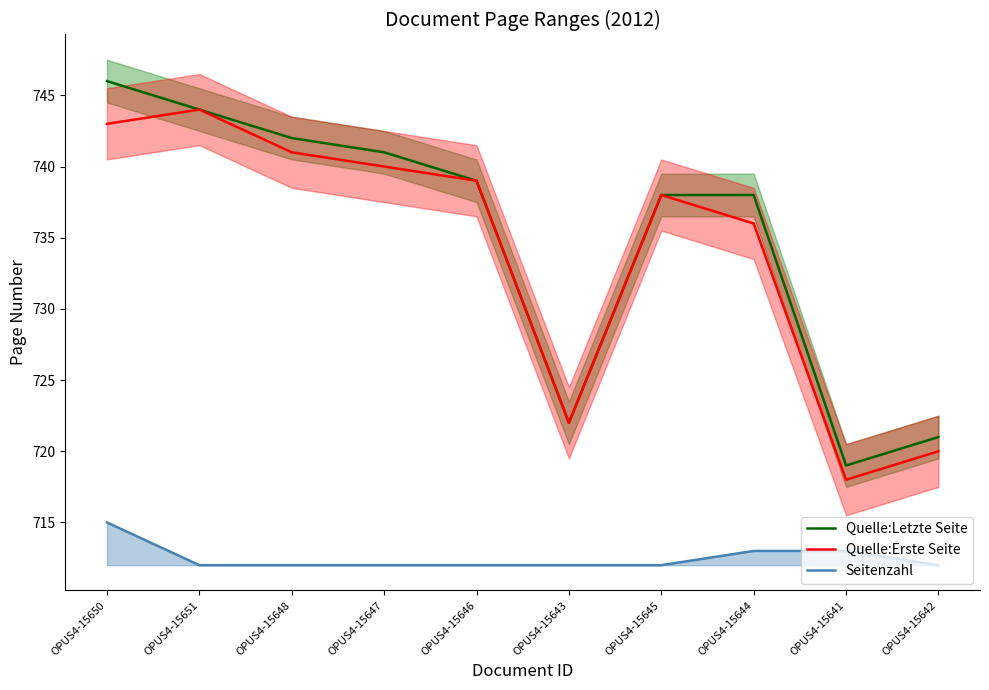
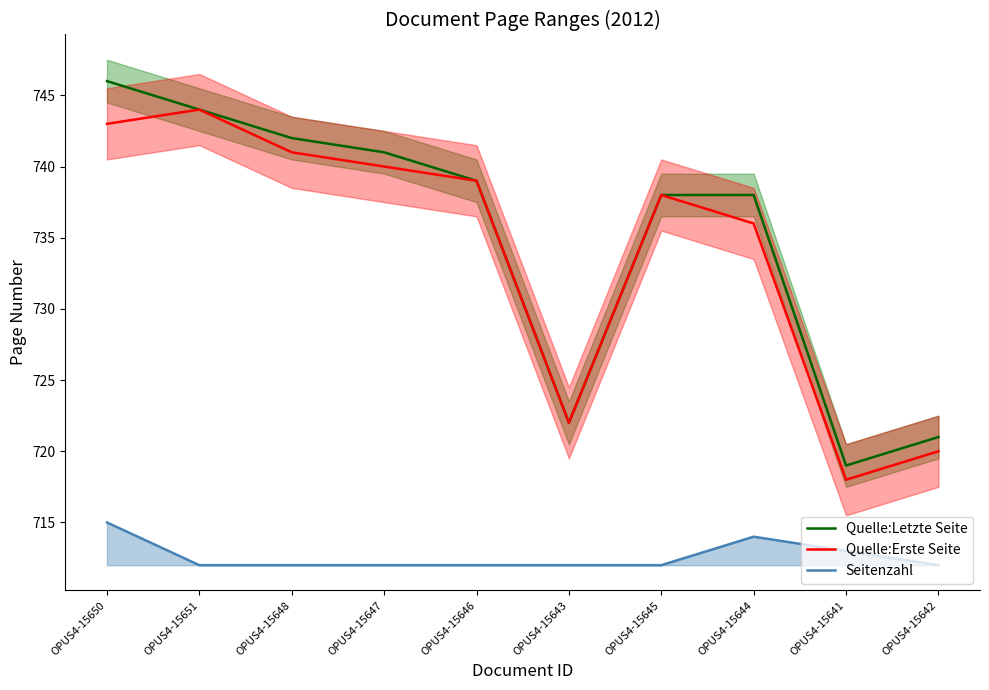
Seitenzahl, OPUS4-15644: 713.0 -> 714.0
